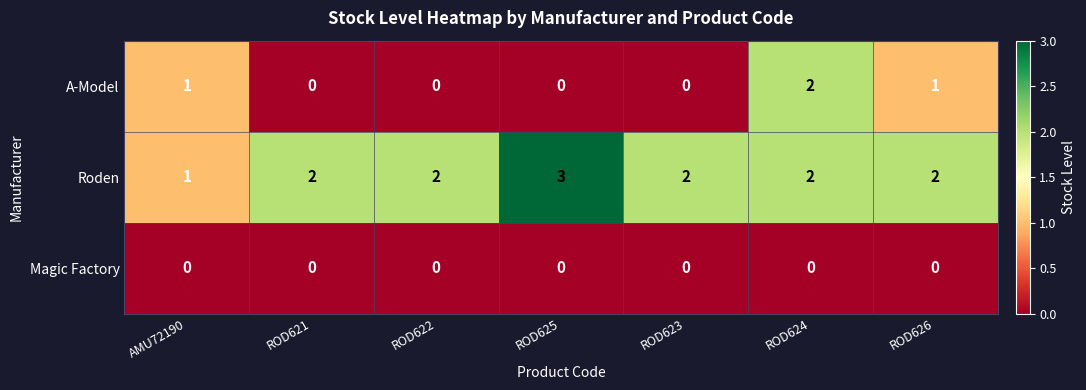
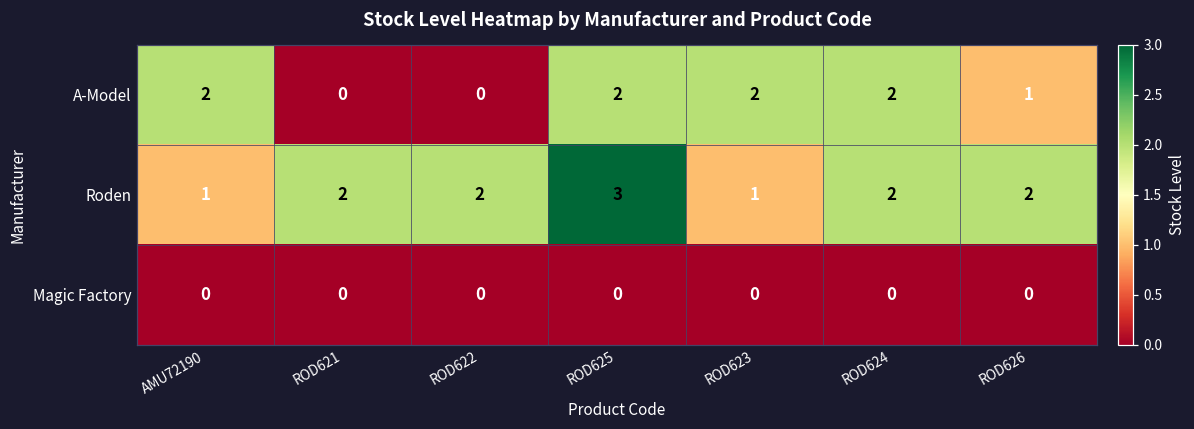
A-Model, AMU72190: 1 -> 2
A-Model, ROD625: 0 -> 2
A-Model, ROD623: 0 -> 2
Roden, ROD623: 2 -> 1
